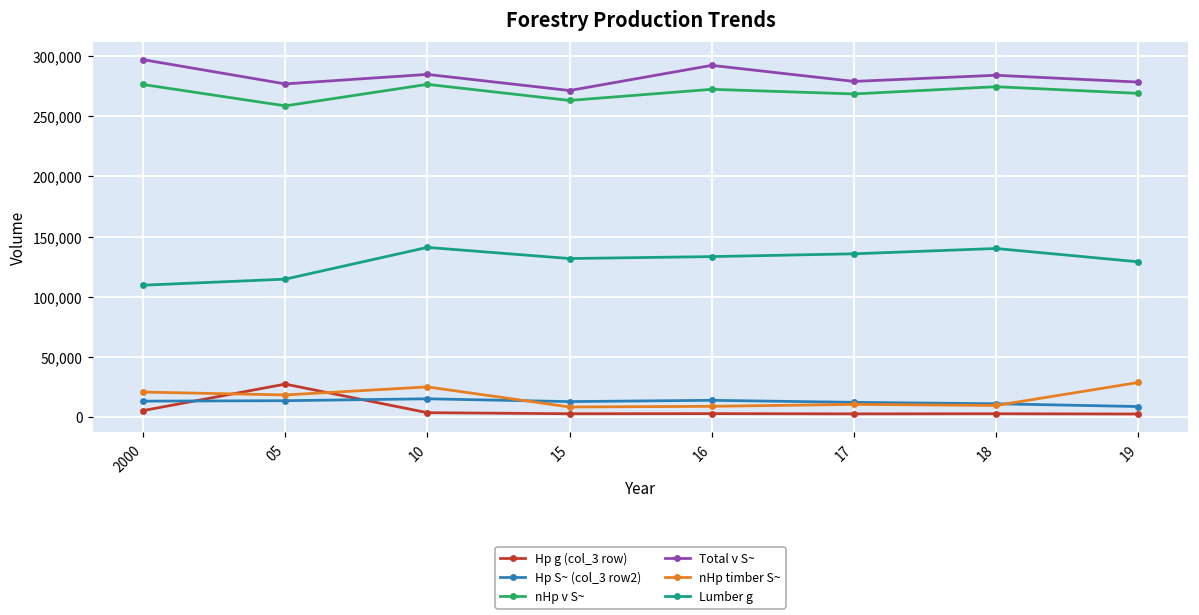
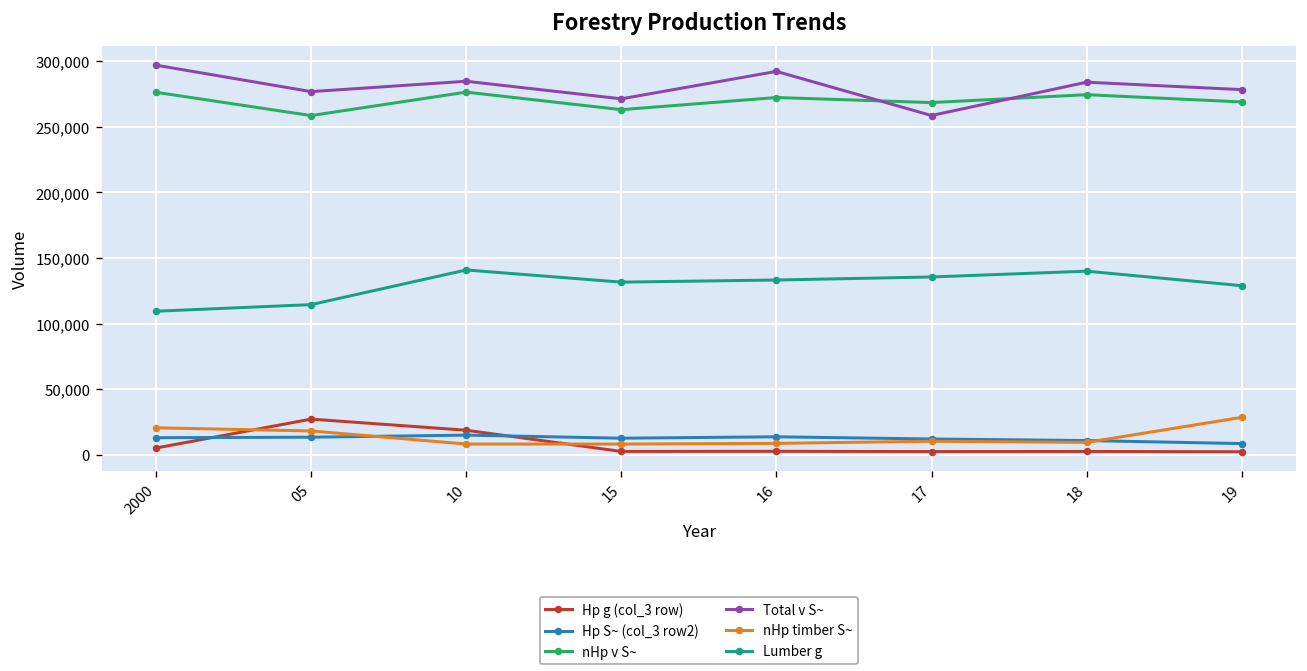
Hp g (col_3 row), 10: 4,000 -> 19,000
nHp timber S~, 10: 25,000 -> 8,000
Total v S~, 17: 279,000 -> 259,000
